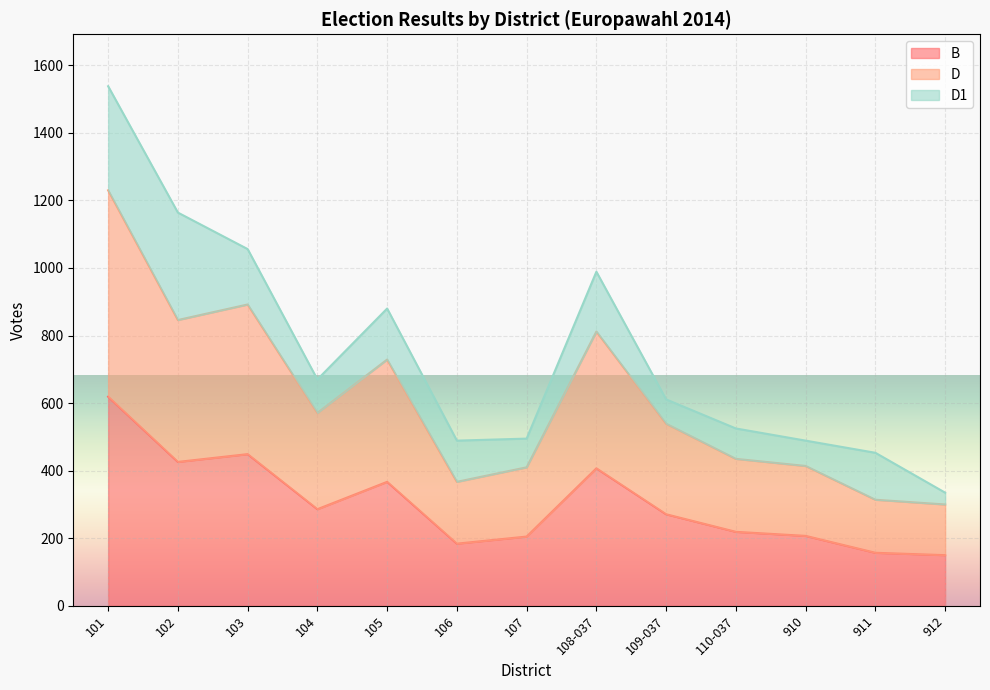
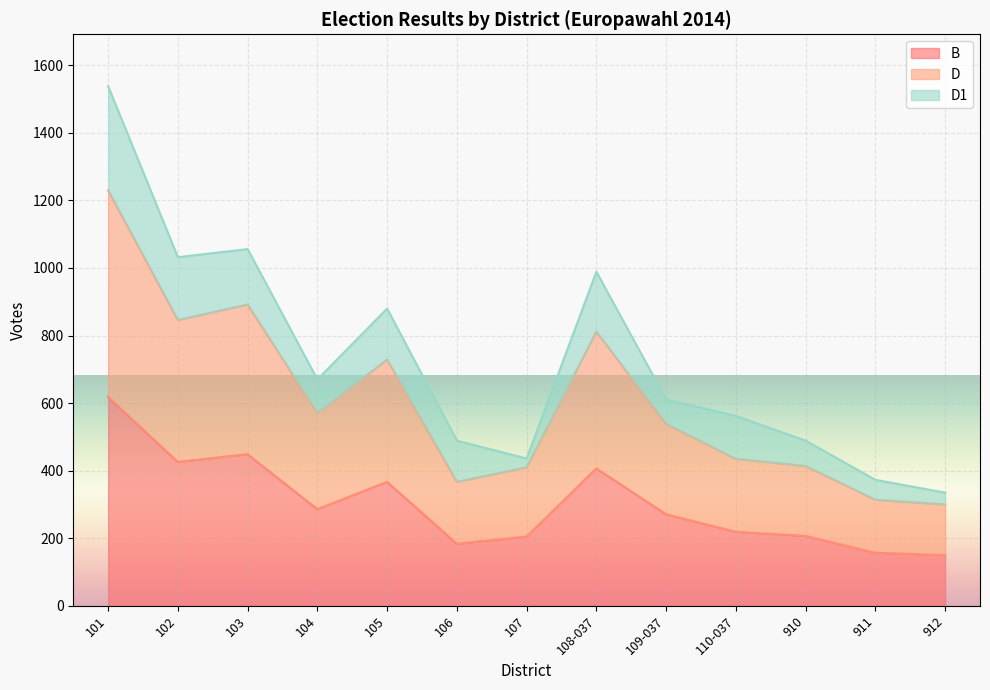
D1, 102: 320 -> 190
D1, 107: 90 -> 30
D1, 110-037: 90 -> 130
D1, 911: 140 -> 60
